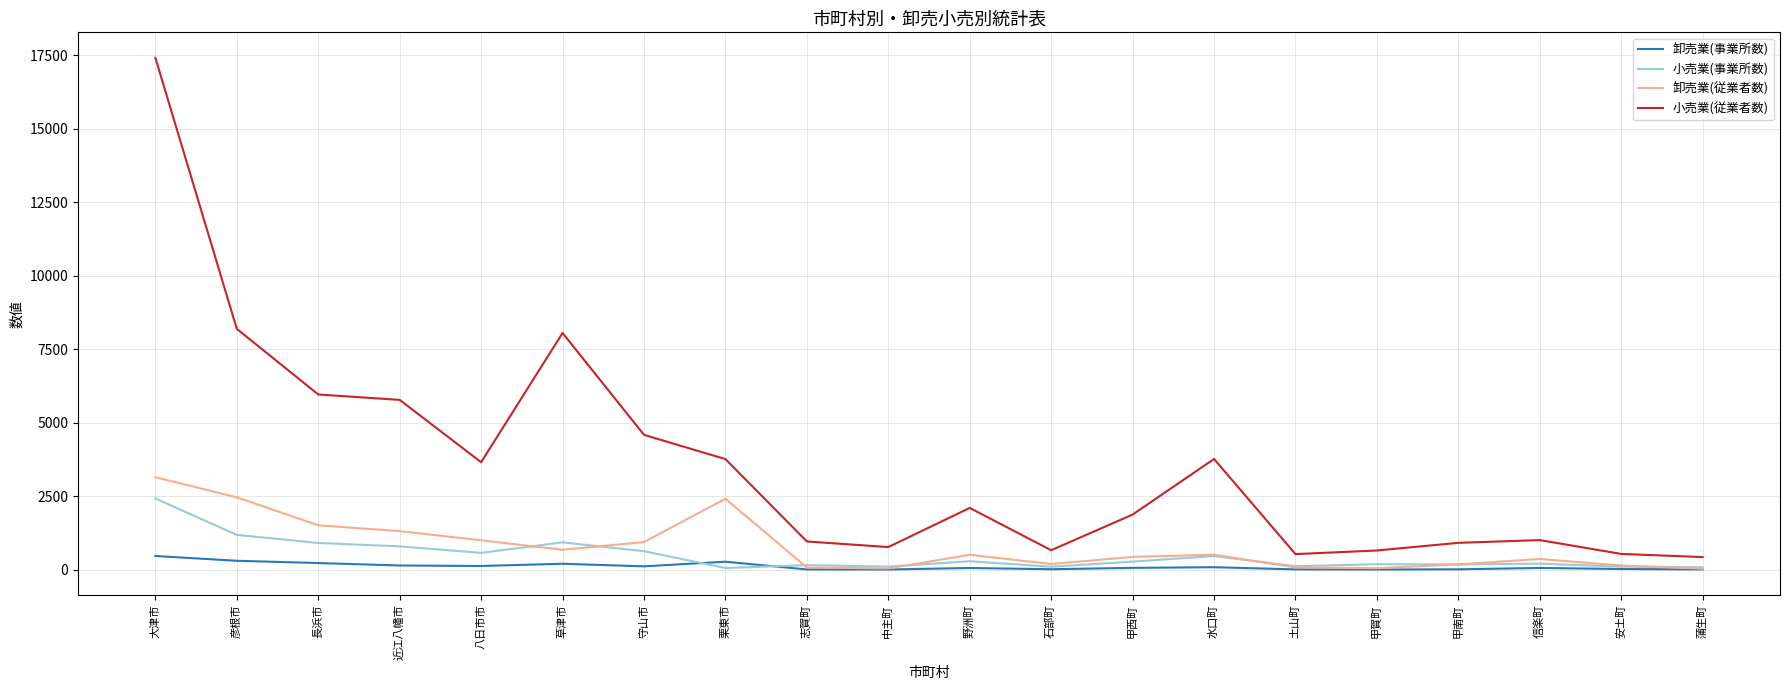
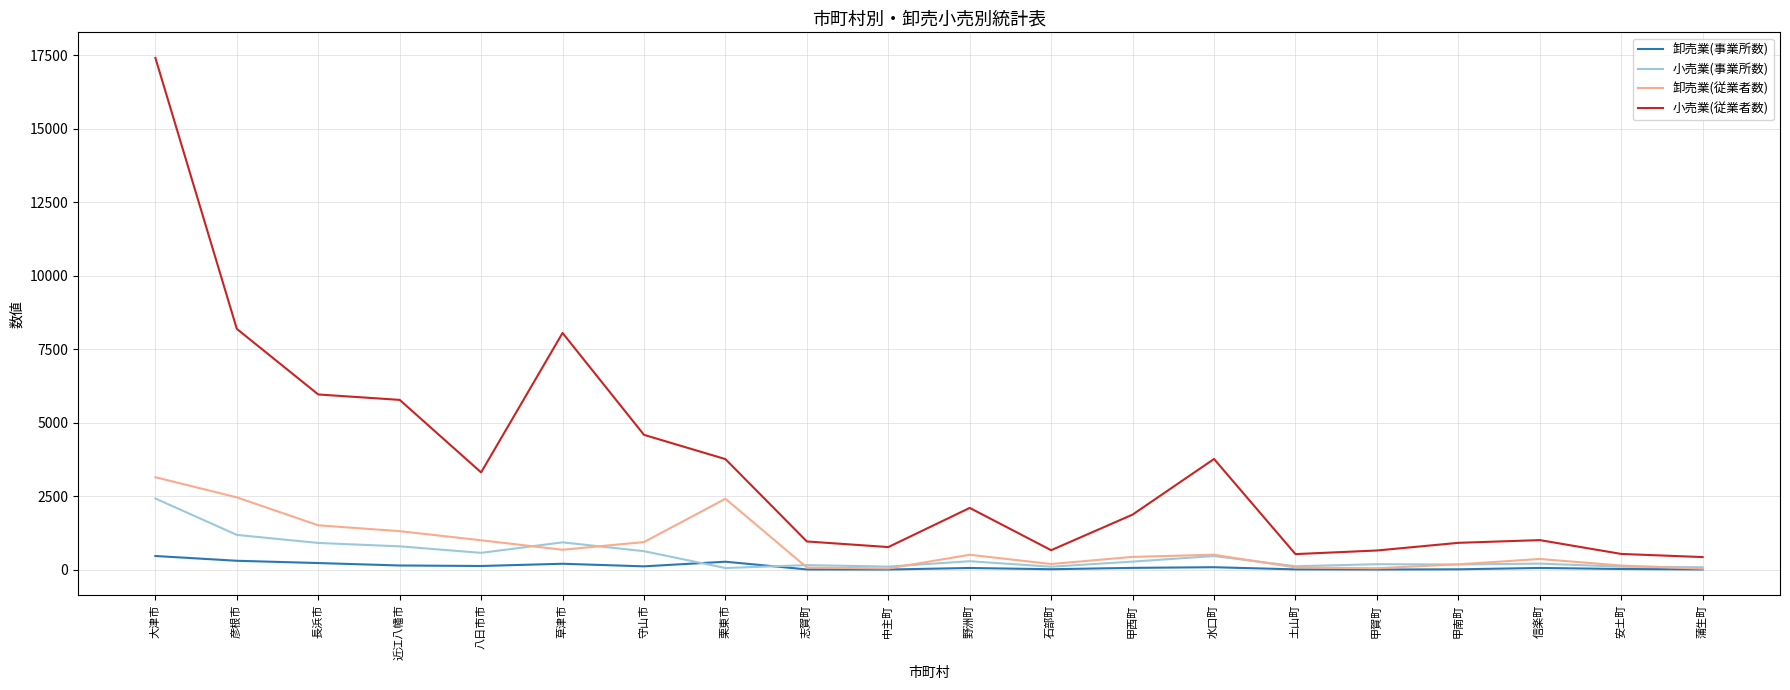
小売業(従業者数), 八日市市: 3700 -> 3300
